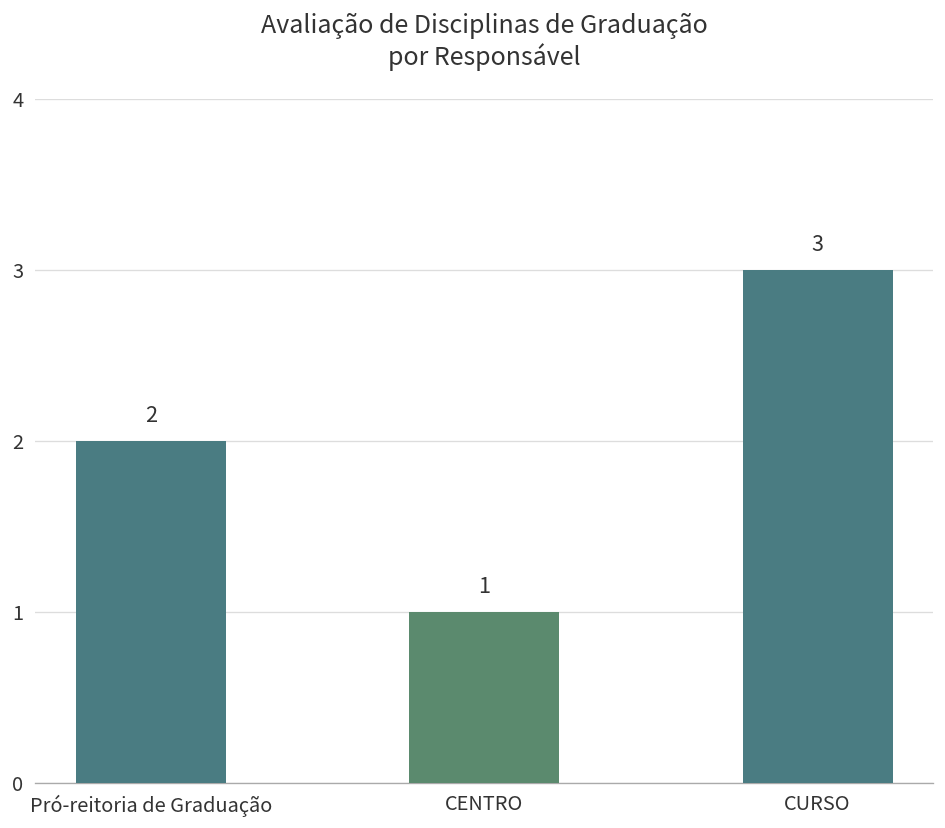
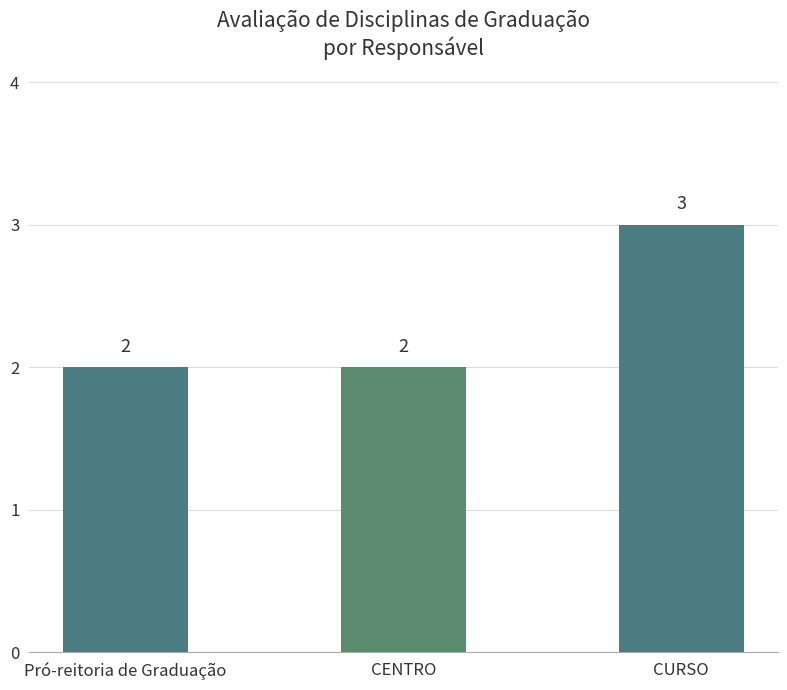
CENTRO: 1 -> 2
